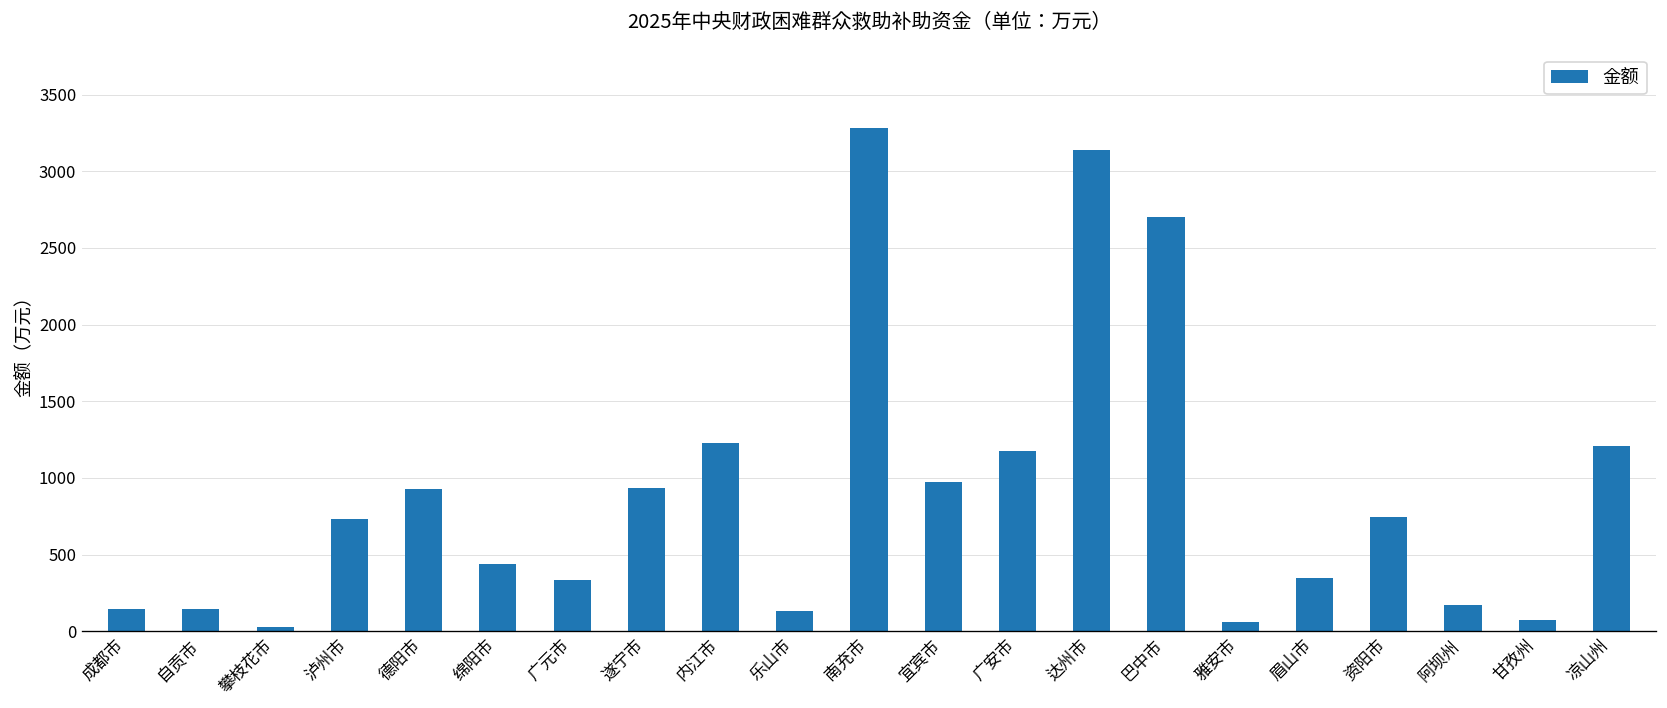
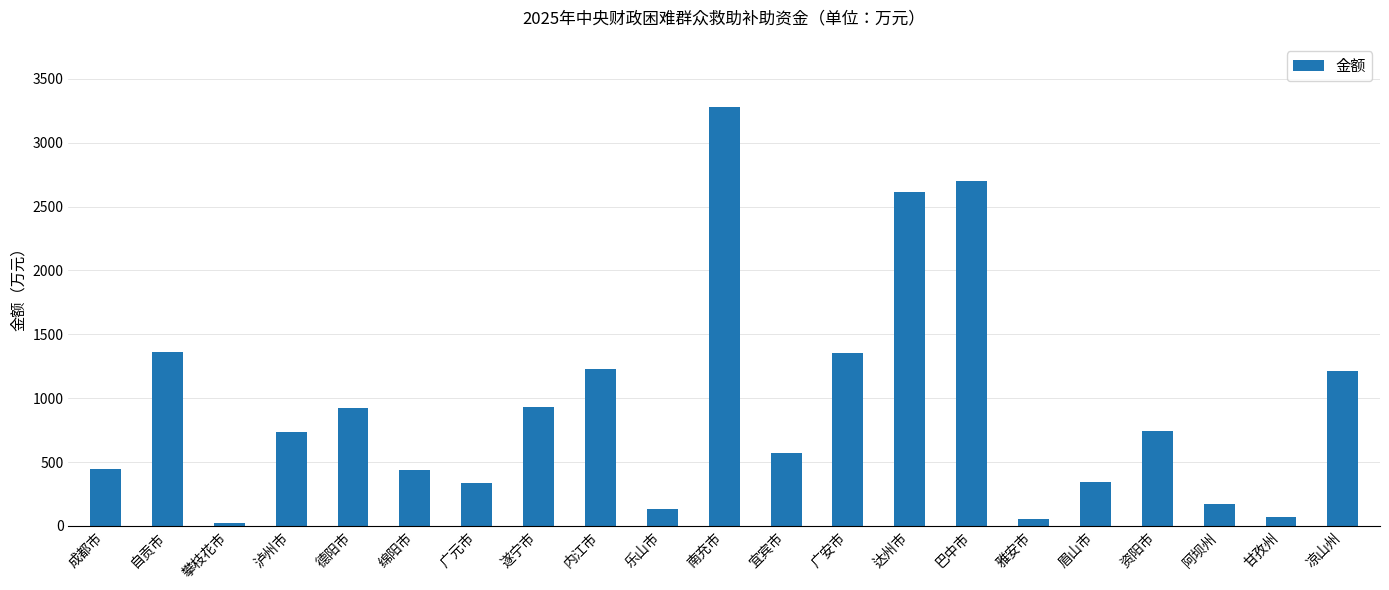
成都市: 140 -> 450
自贡市: 140 -> 1360
宜宾市: 970 -> 570
广安市: 1180 -> 1350
达州市: 3140 -> 2620
